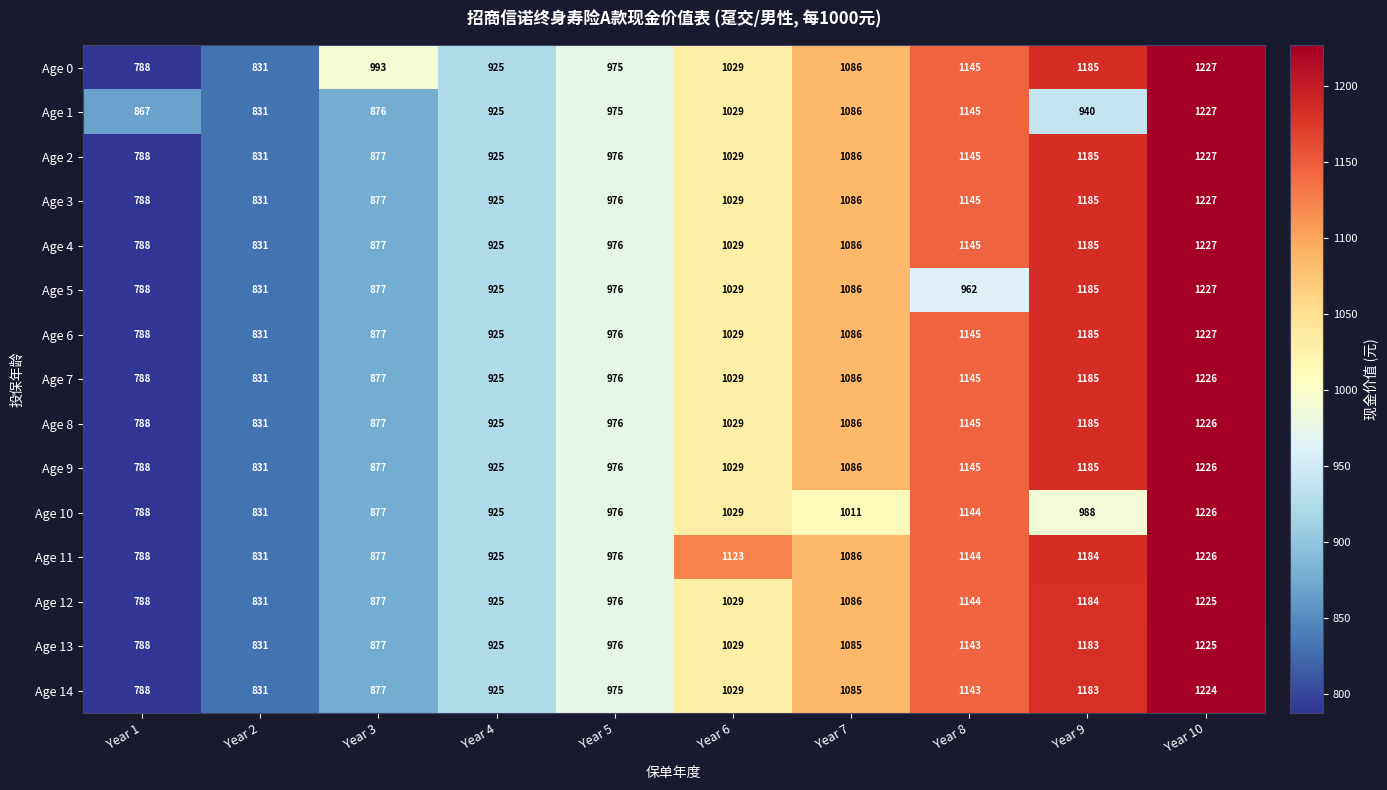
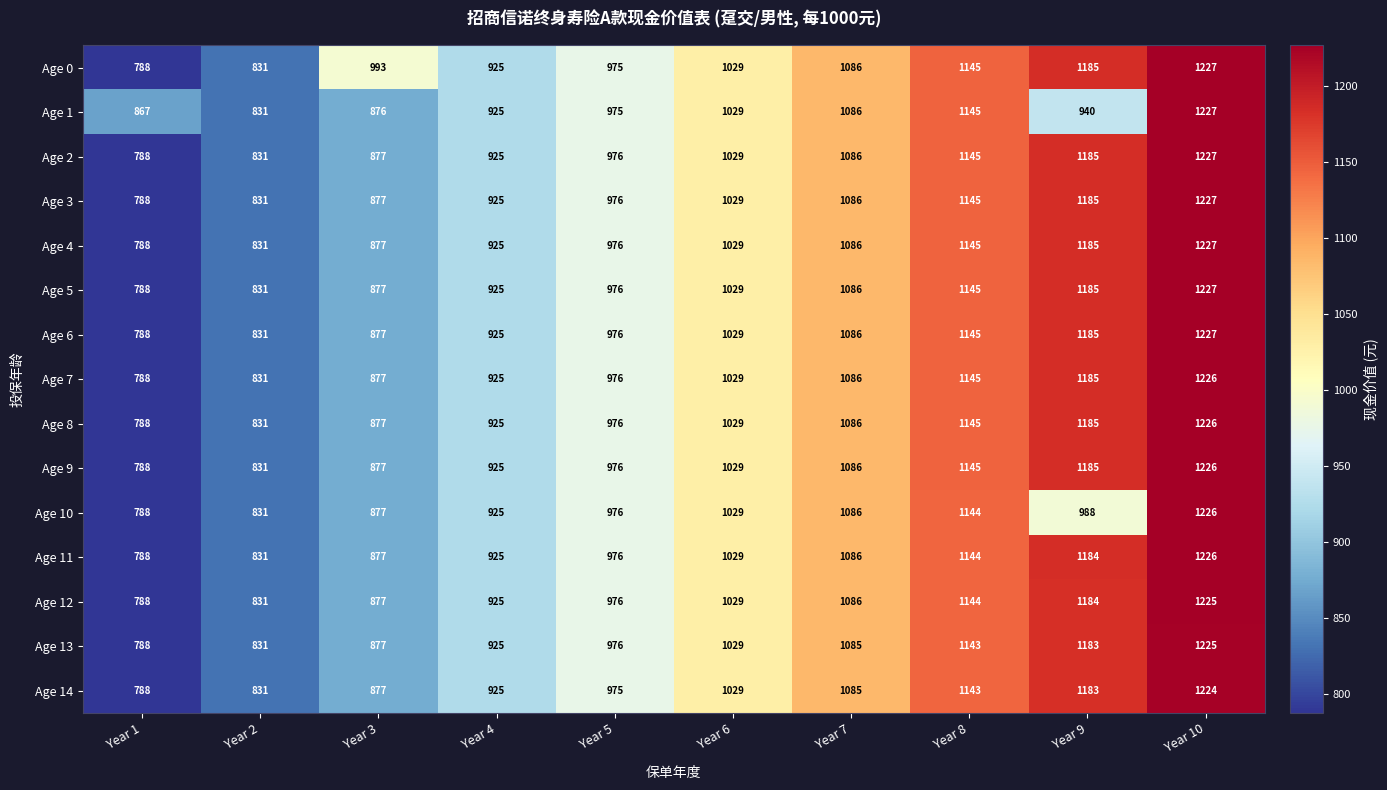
Age 5, Year 8: 962 -> 1145
Age 10, Year 7: 1011 -> 1086
Age 11, Year 6: 1123 -> 1029
